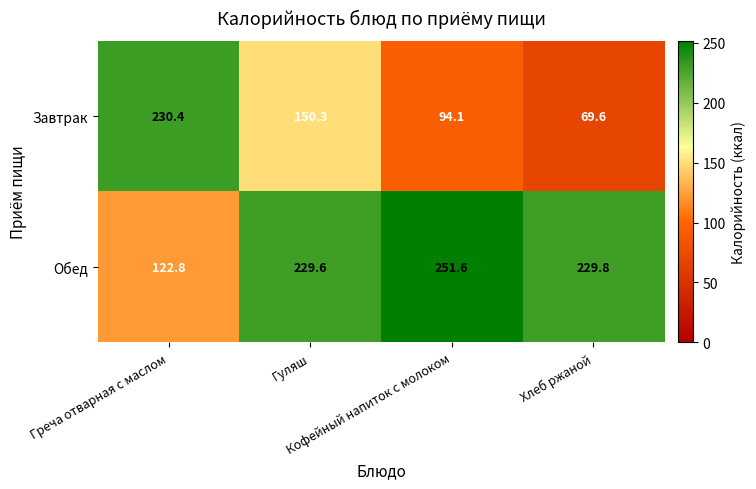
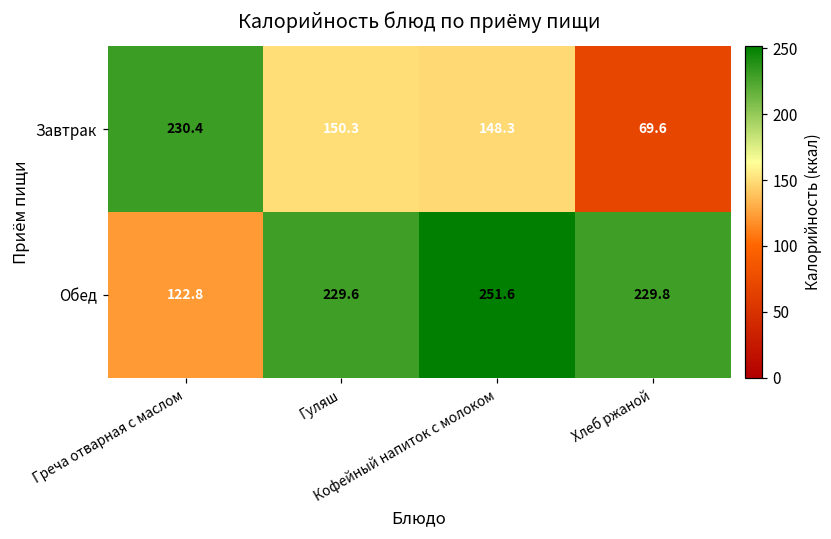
Завтрак, Кофейный напиток с молоком: 94.1 -> 148.3
